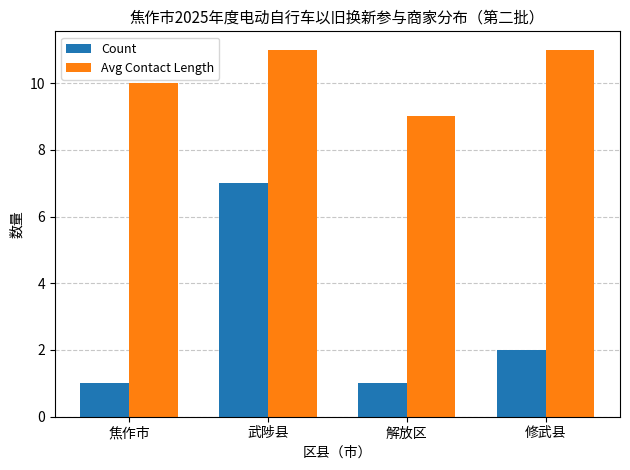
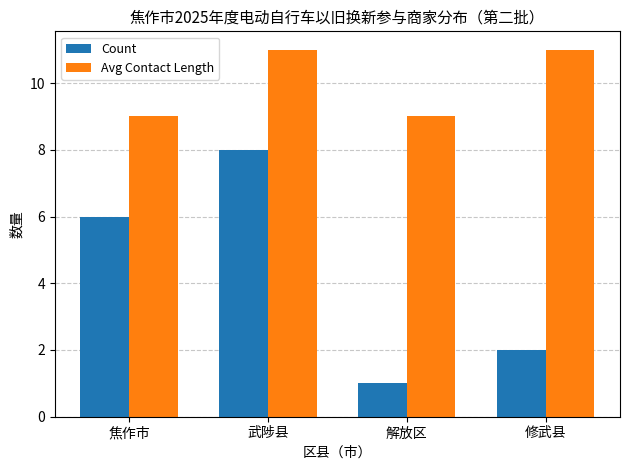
Count, 焦作市: 1 -> 6
Avg Contact Length, 焦作市: 10 -> 9
Count, 武陟县: 7 -> 8
